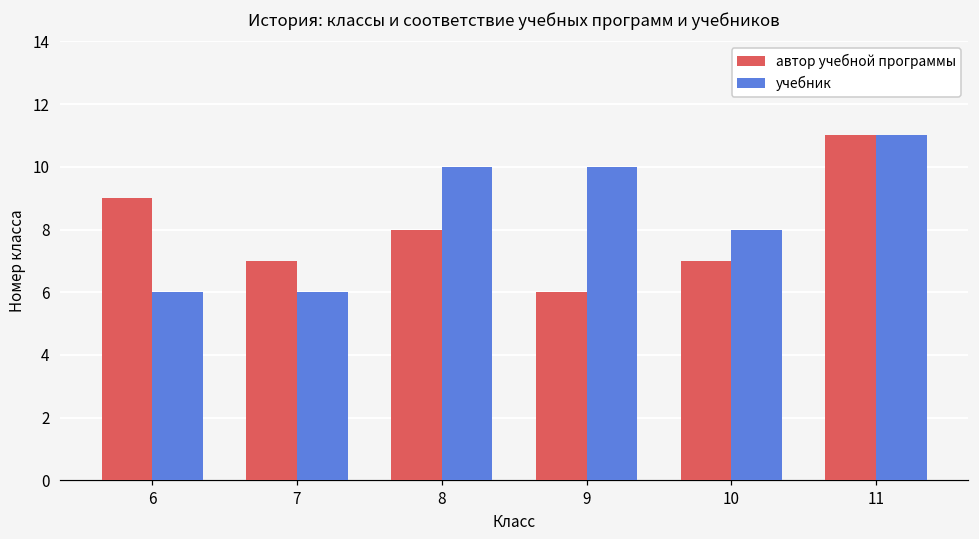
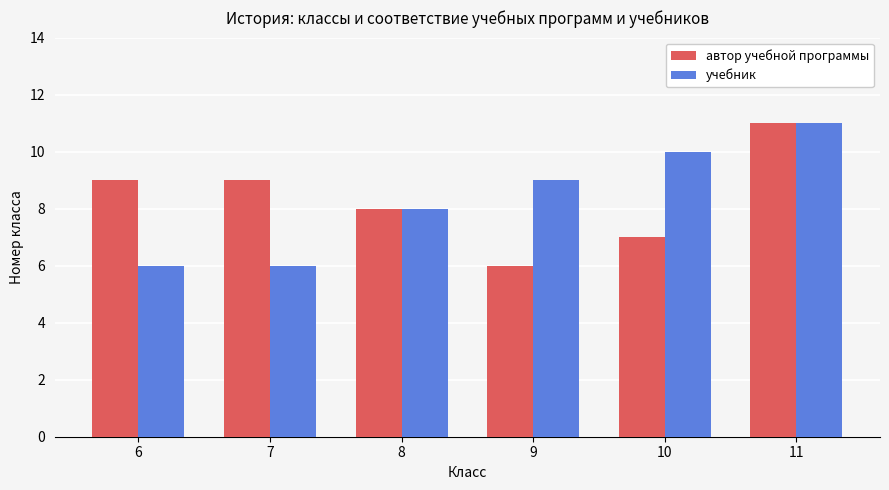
автор учебной программы, 7: 7 -> 9
учебник, 8: 10 -> 8
учебник, 9: 10 -> 9
учебник, 10: 8 -> 10
